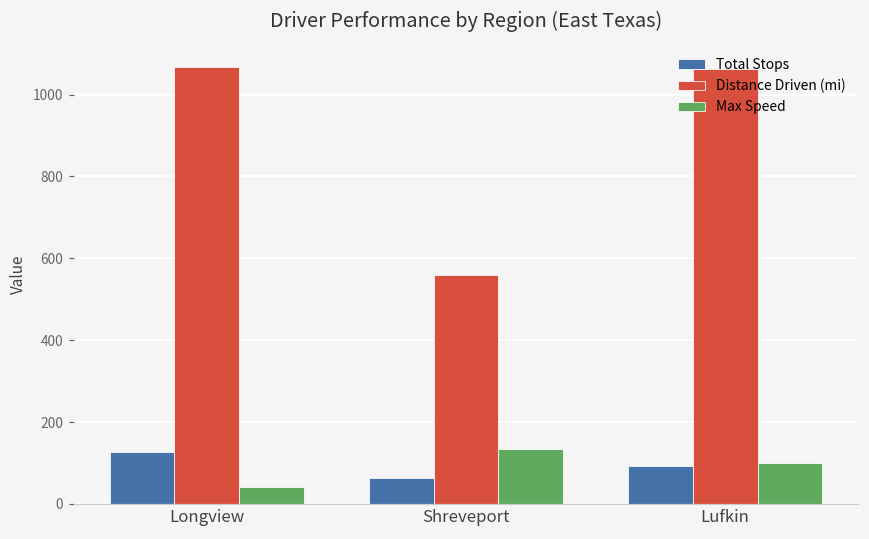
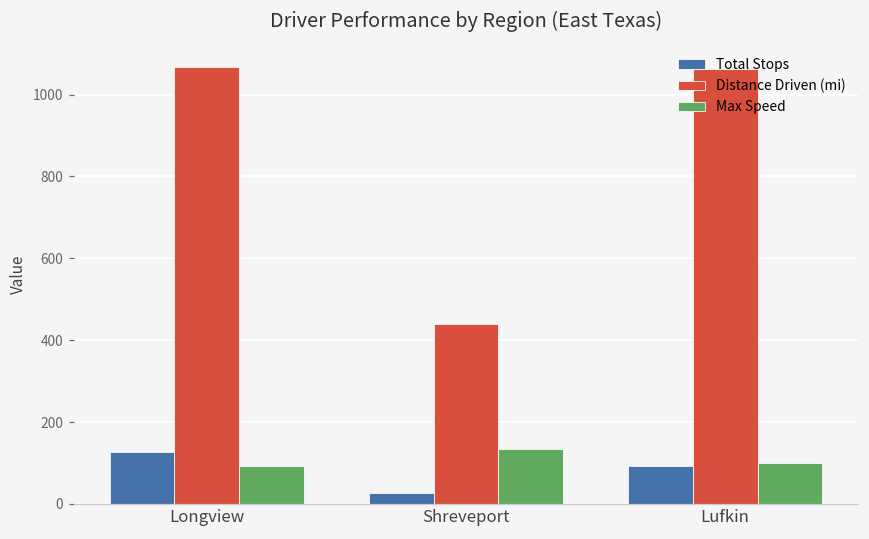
Max Speed, Longview: 40 -> 90
Total Stops, Shreveport: 60 -> 30
Distance Driven (mi), Shreveport: 560 -> 440
